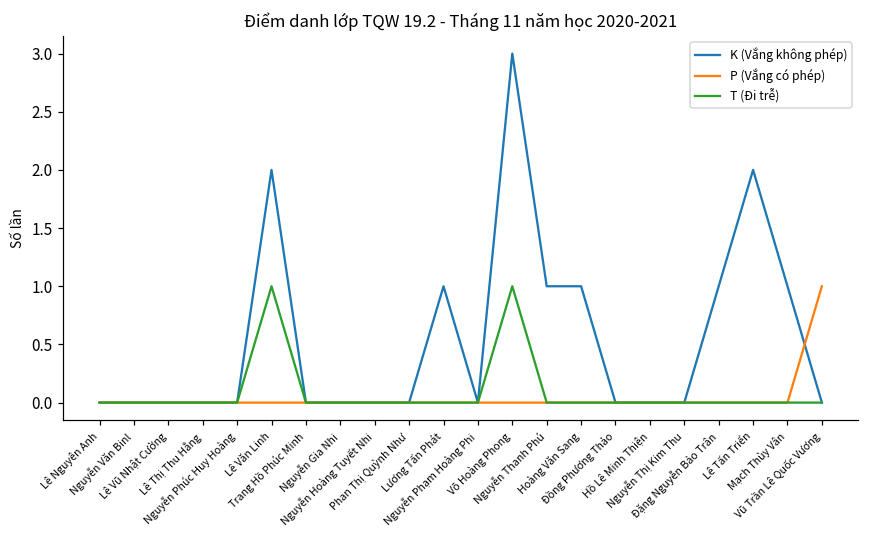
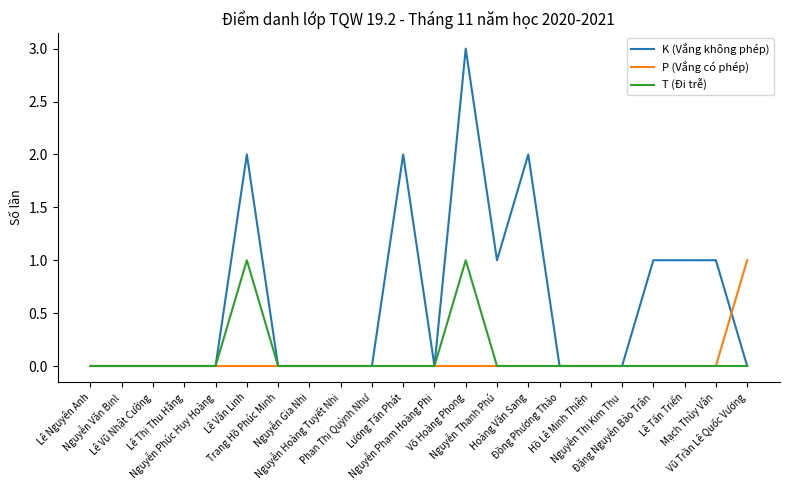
K (Vắng không phép), Lương Tấn Phát: 1 -> 2
K (Vắng không phép), Hoàng Văn Sang: 1 -> 2
K (Vắng không phép), Lê Tấn Triển: 2 -> 1
